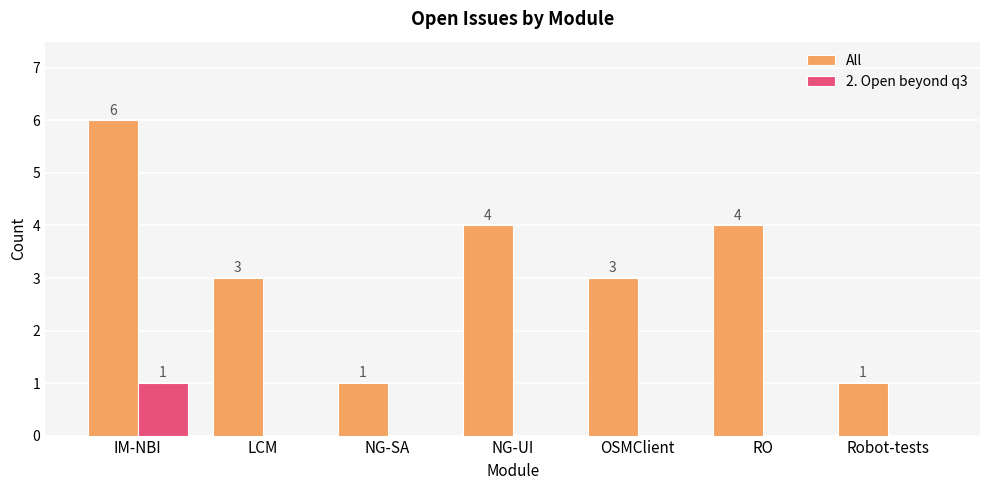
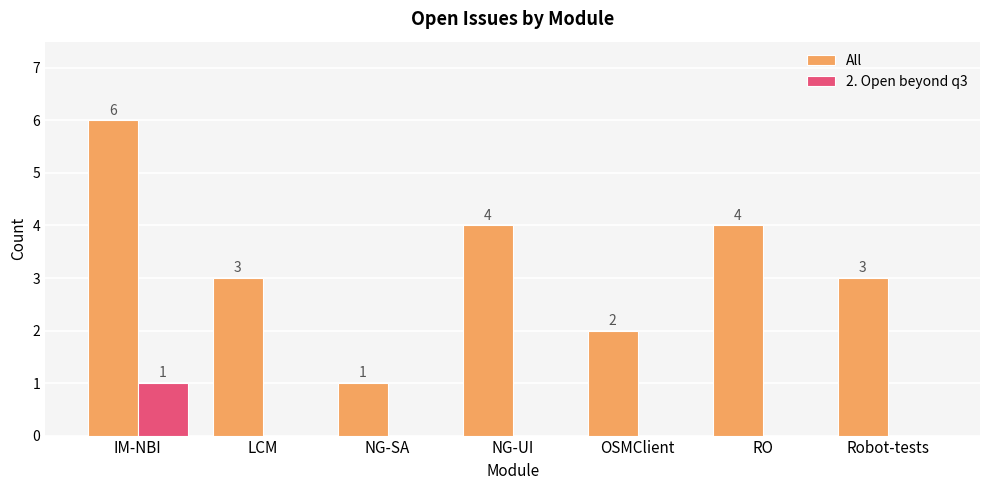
All, OSMClient: 3 -> 2
All, Robot-tests: 1 -> 3
